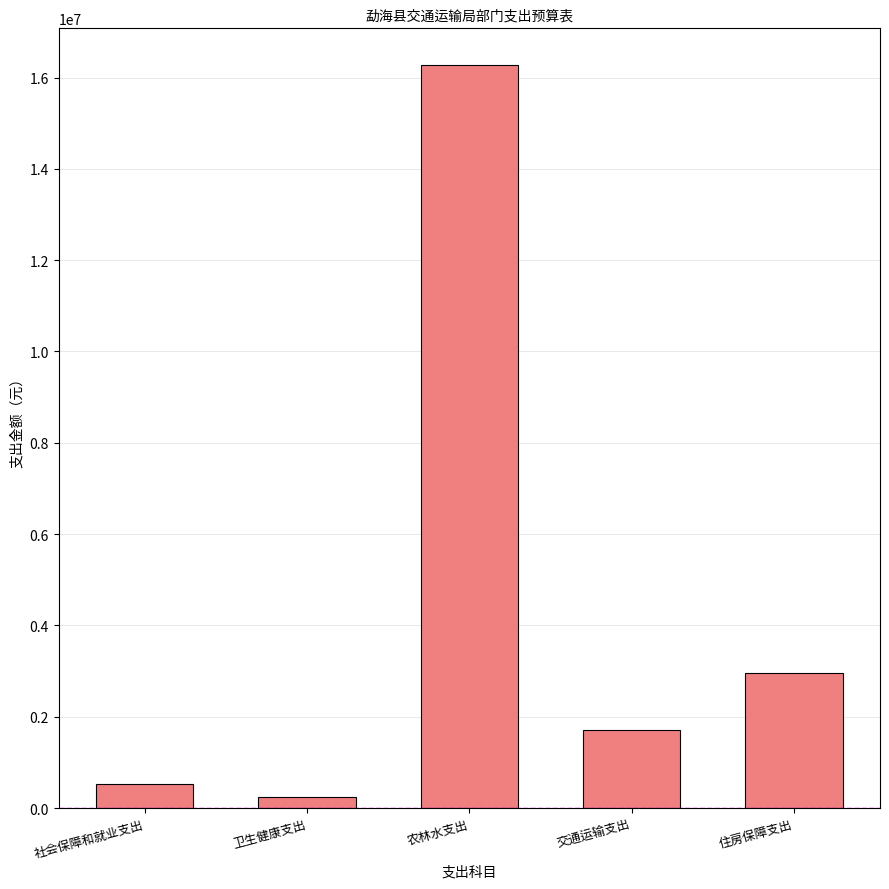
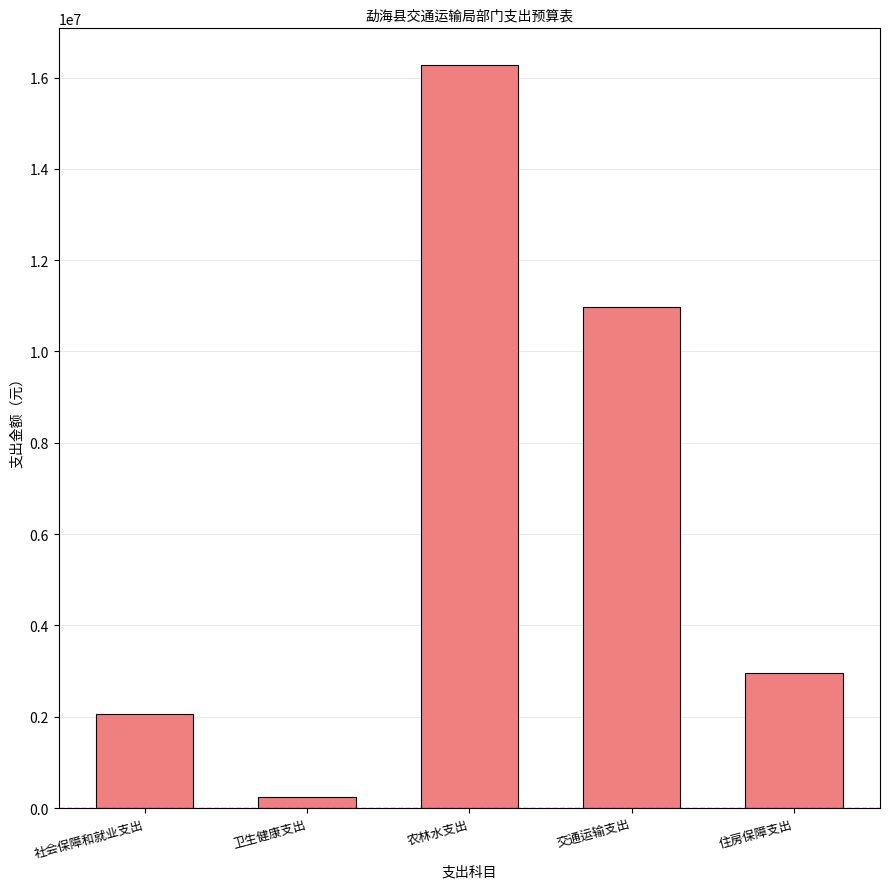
社会保障和就业支出: 500000 -> 2000000
交通运输支出: 1700000 -> 11000000
